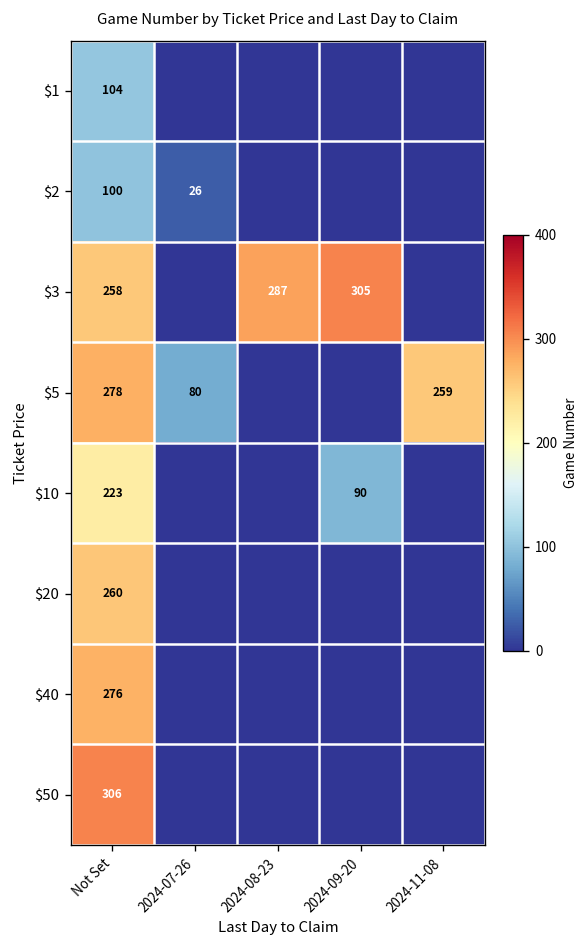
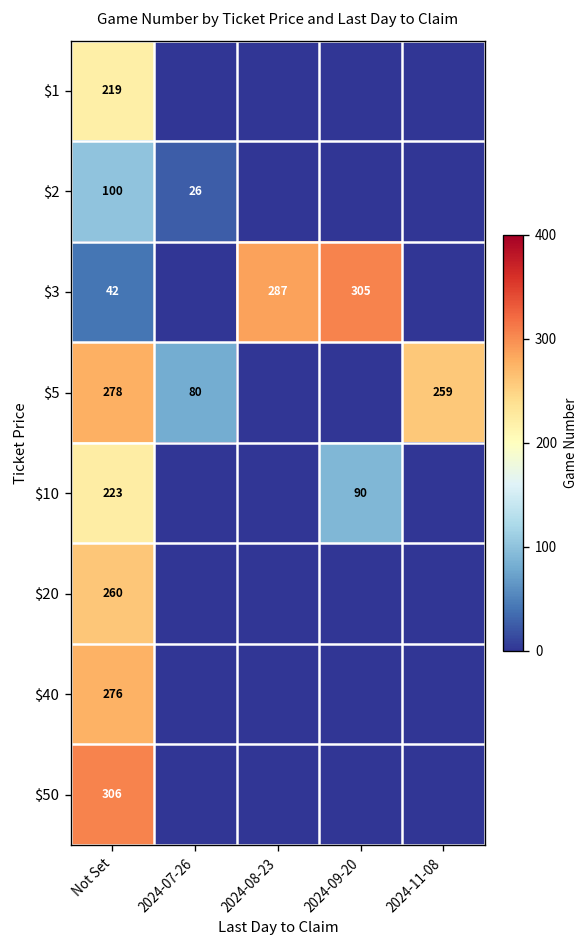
$1, Not Set: 104 -> 219
$3, Not Set: 258 -> 42
